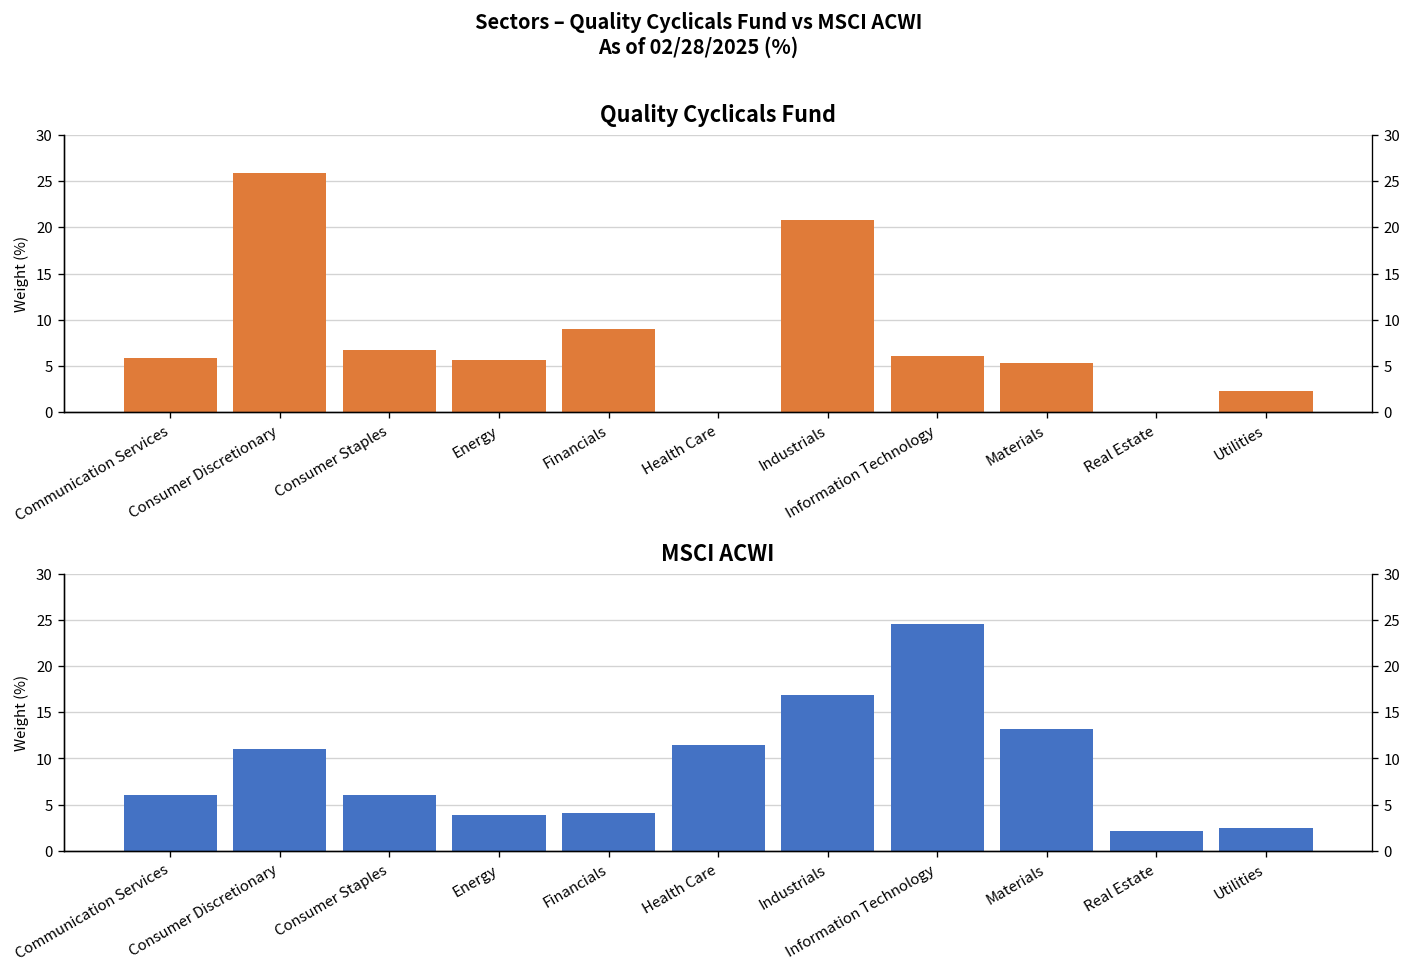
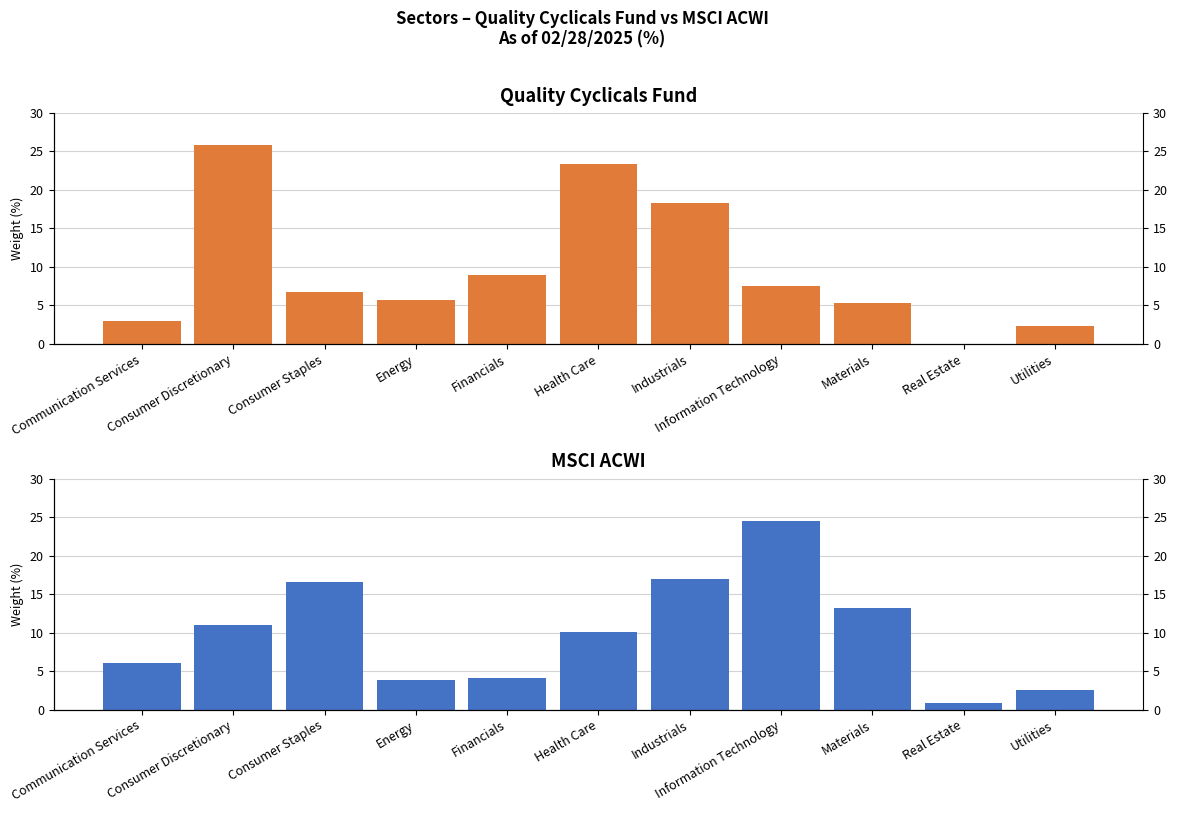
Quality Cyclicals Fund, Communication Services: 6 -> 3
Quality Cyclicals Fund, Health Care: 0 -> 23
Quality Cyclicals Fund, Industrials: 21 -> 18
Quality Cyclicals Fund, Information Technology: 6 -> 8
MSCI ACWI, Consumer Staples: 6 -> 17
MSCI ACWI, Health Care: 12 -> 10
MSCI ACWI, Real Estate: 2 -> 1
